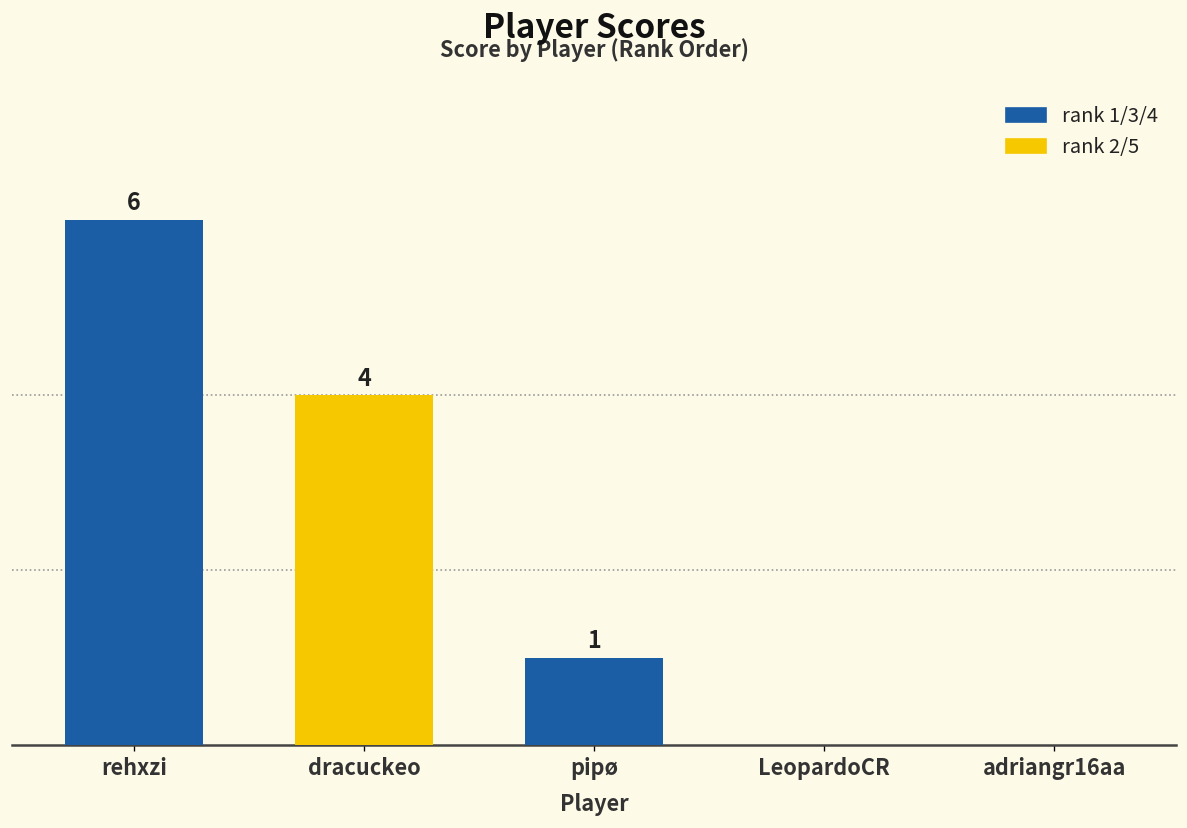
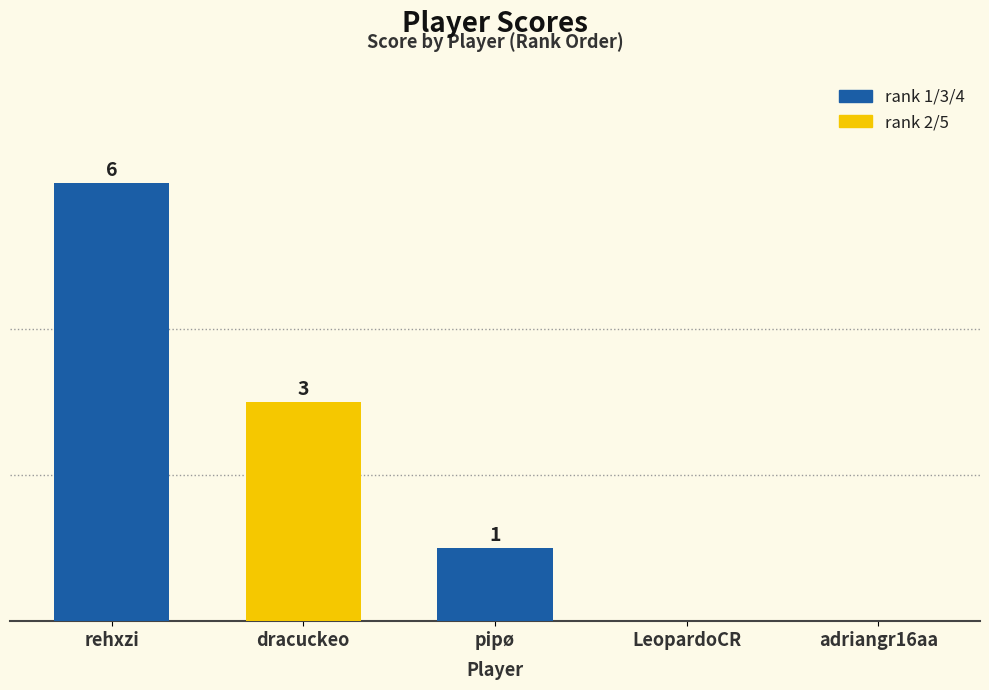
dracuckeo: 4 -> 3
